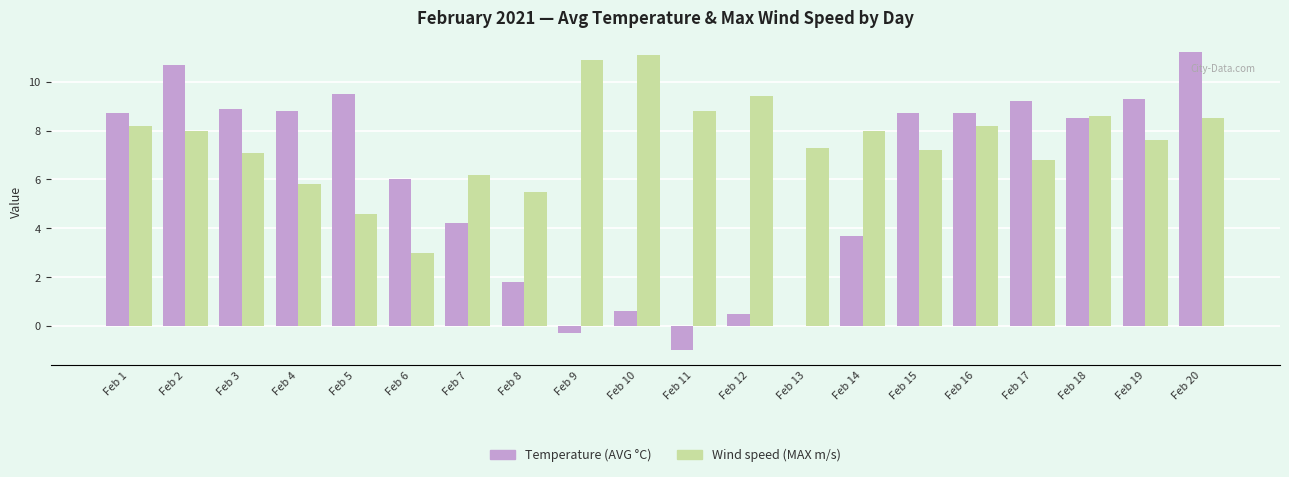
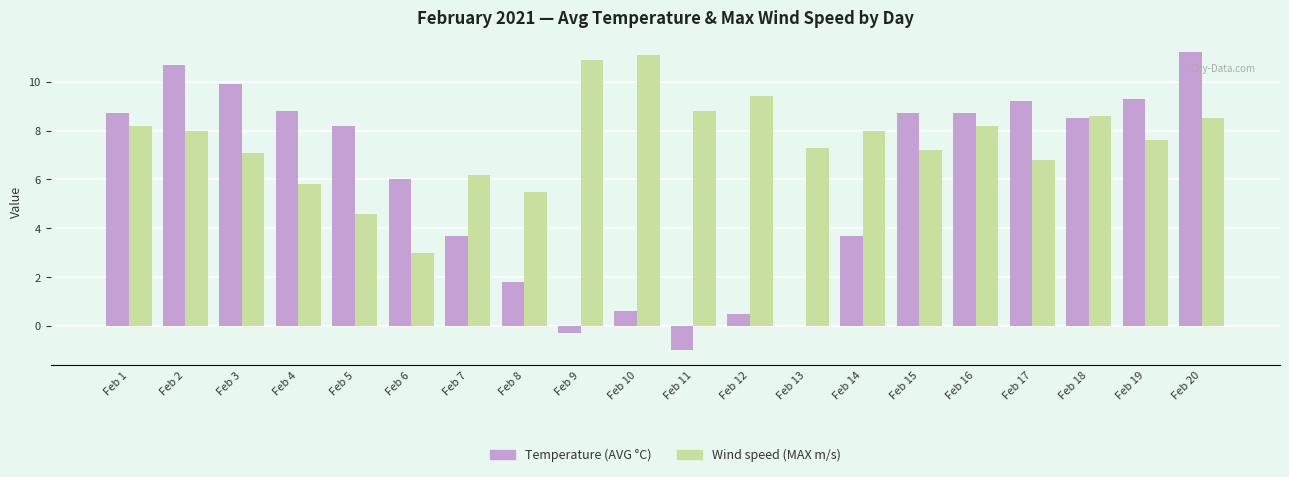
Temperature (AVG °C), Feb 3: 8.9 -> 9.9
Temperature (AVG °C), Feb 5: 9.5 -> 8.2
Temperature (AVG °C), Feb 7: 4.2 -> 3.7
